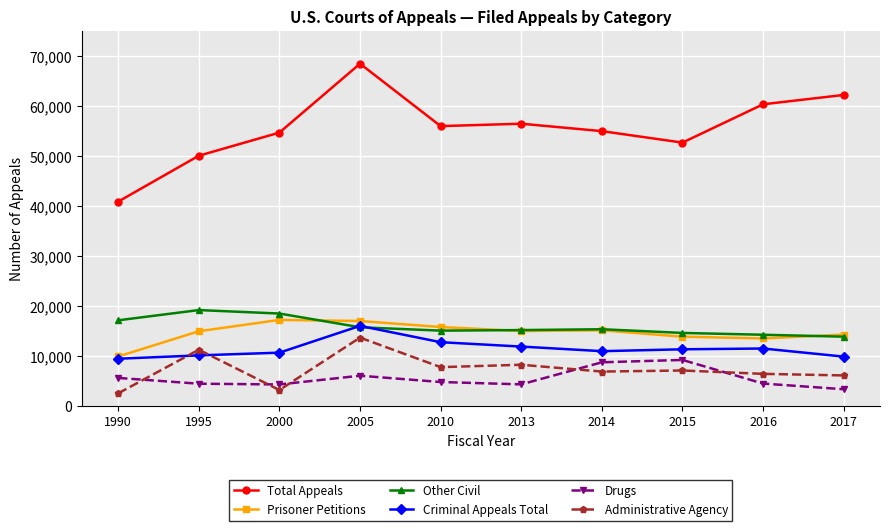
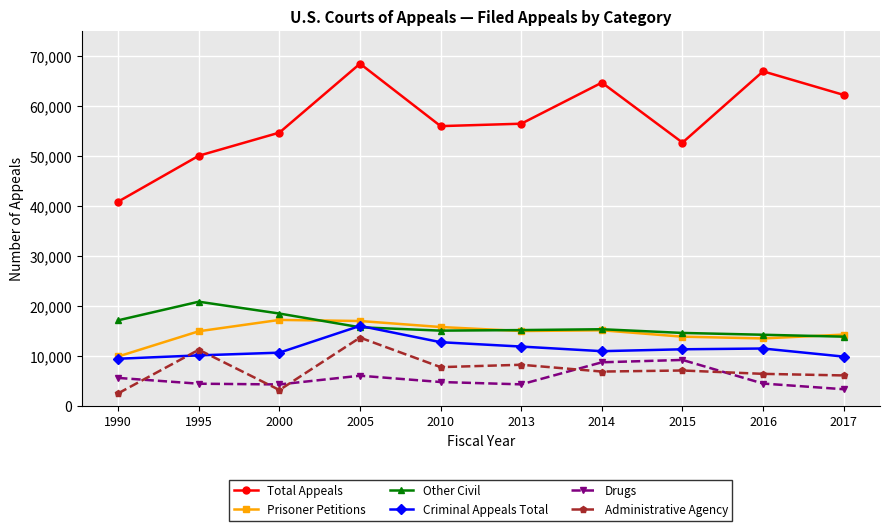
Other Civil, 1995: 19,000 -> 21,000
Total Appeals, 2014: 55,000 -> 65,000
Total Appeals, 2016: 60,000 -> 67,000
